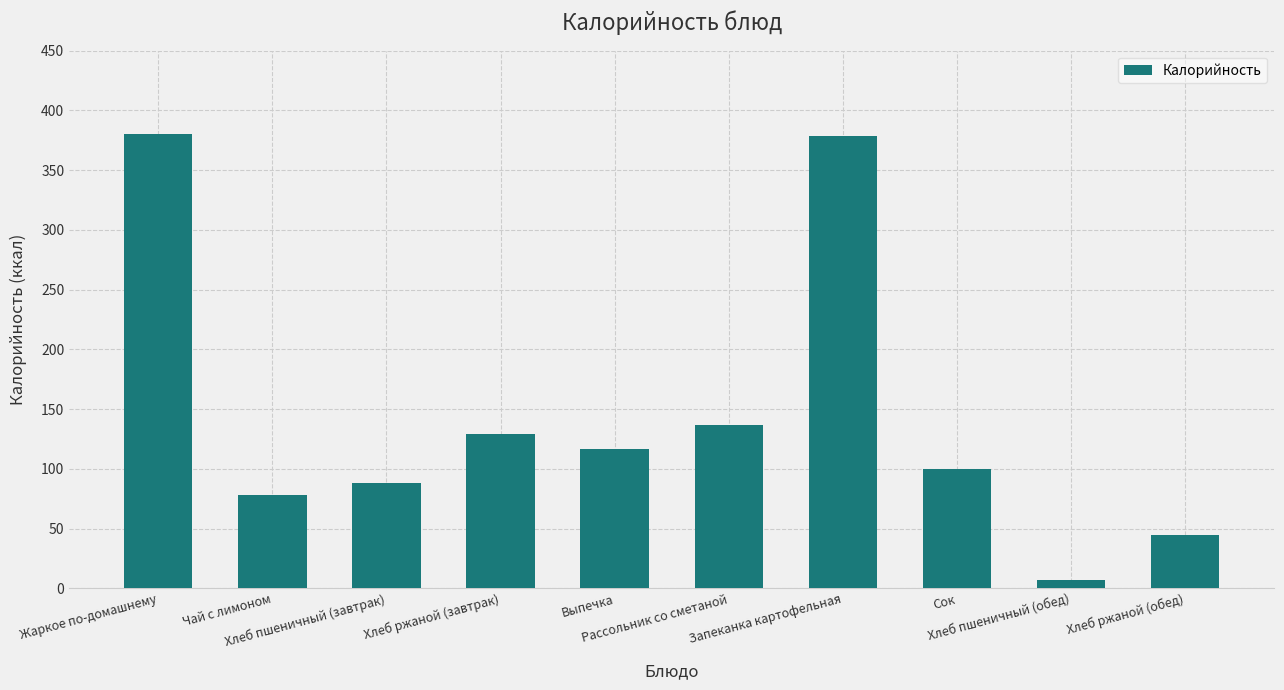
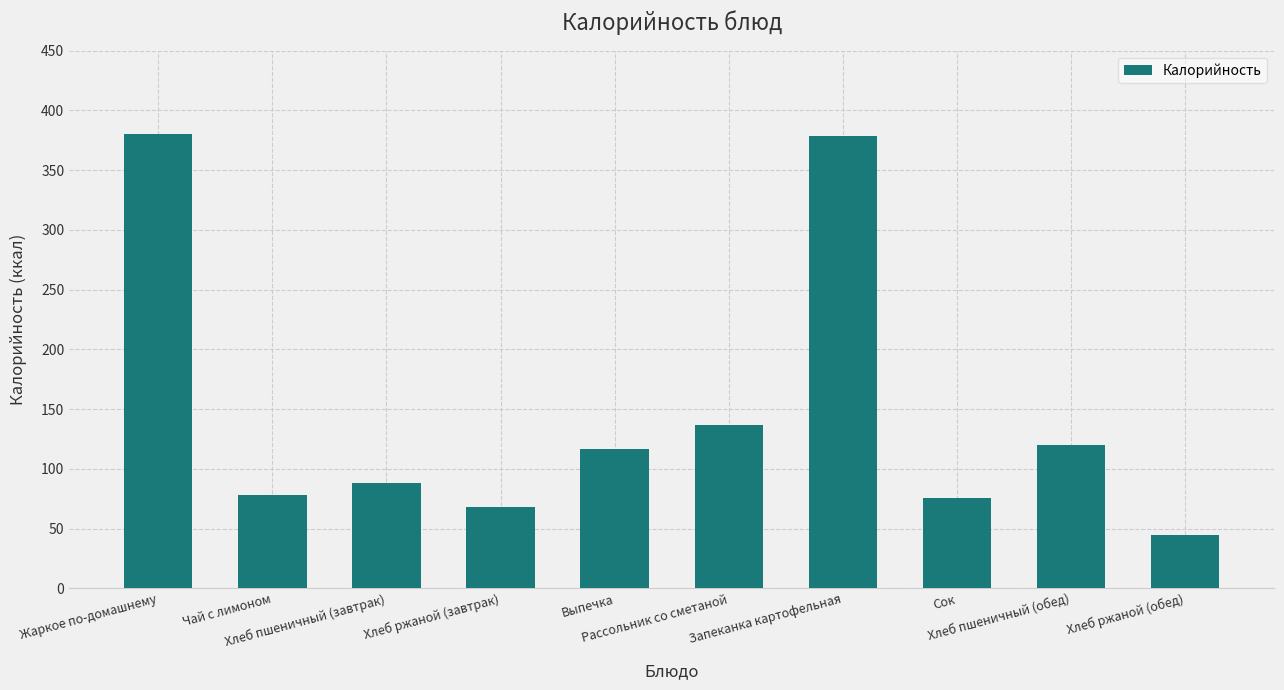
Хлеб ржаной (завтрак): 129 -> 68
Сок: 100 -> 76
Хлеб пшеничный (обед): 7 -> 120
